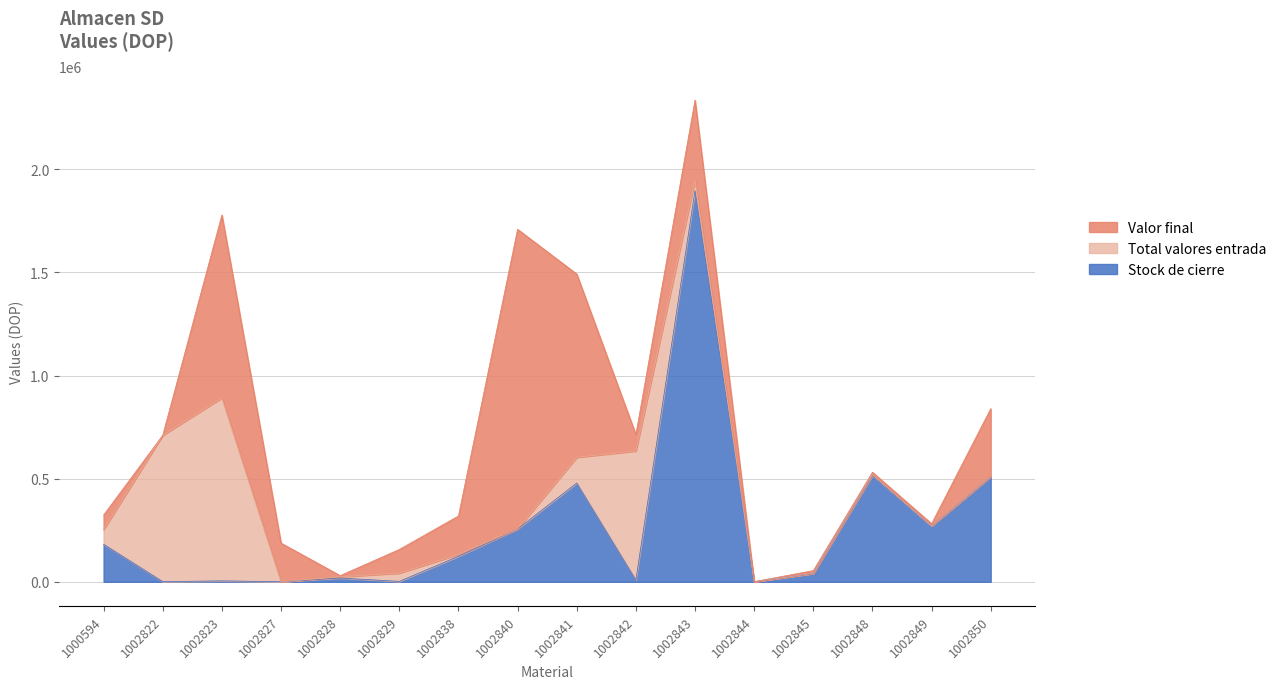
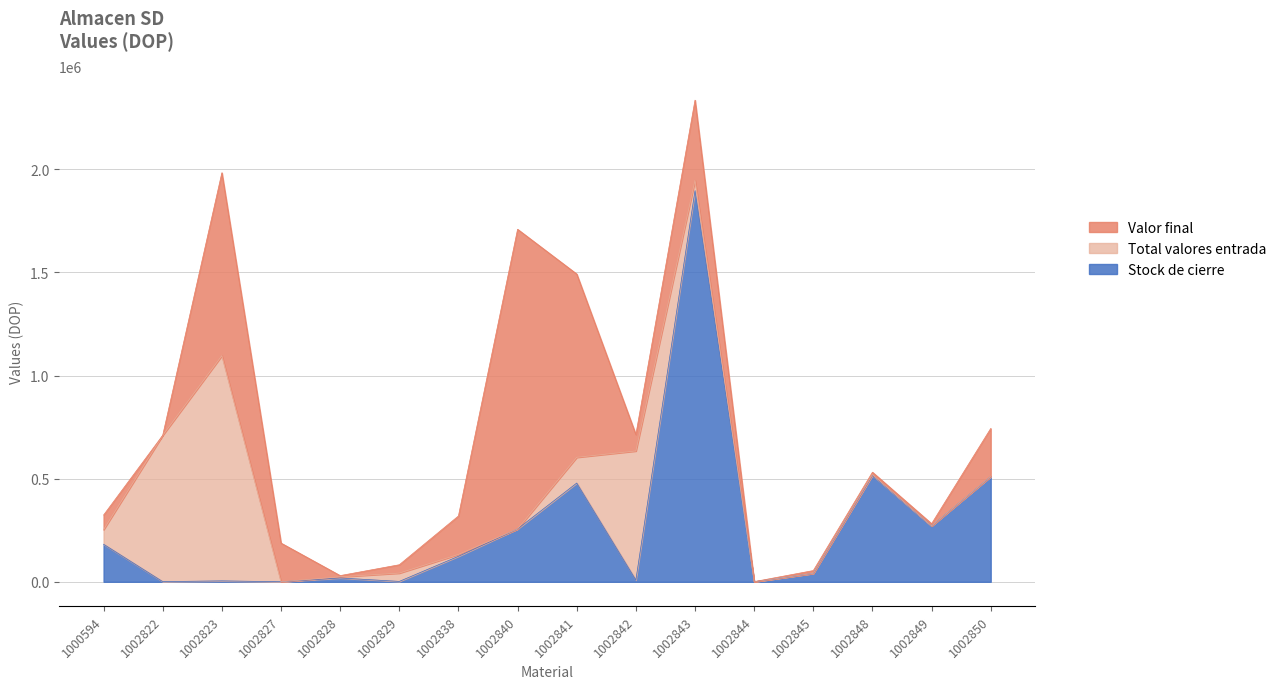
Total valores entrada, 1002823: 890000 -> 1090000
Valor final, 1002829: 110000 -> 40000
Valor final, 1002850: 330000 -> 230000
